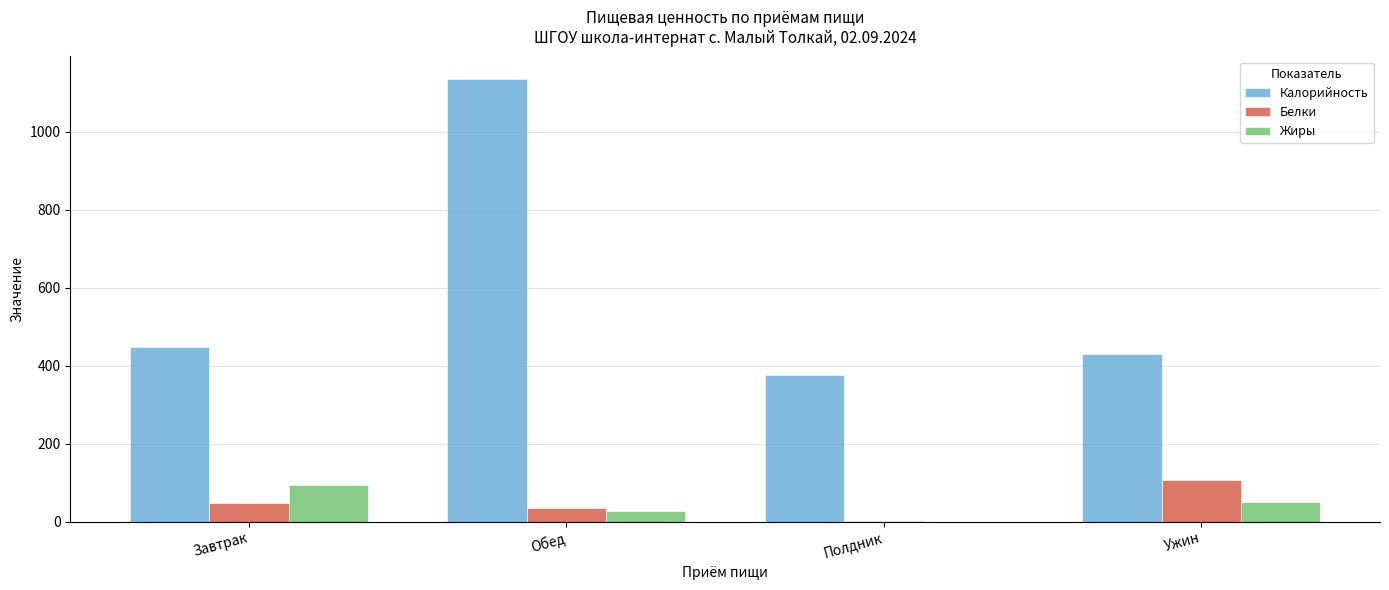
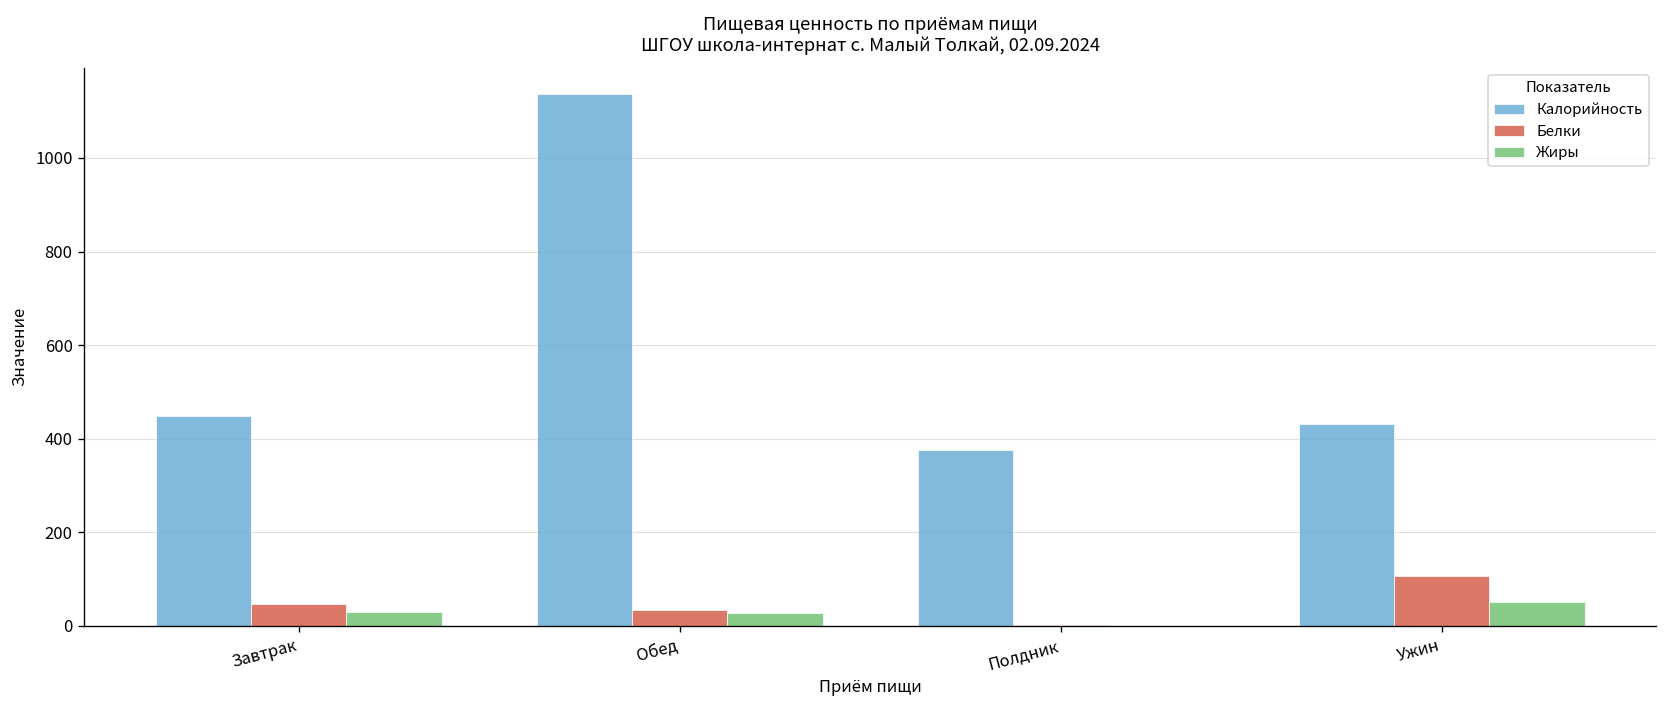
Жиры, Завтрак: 90 -> 30
